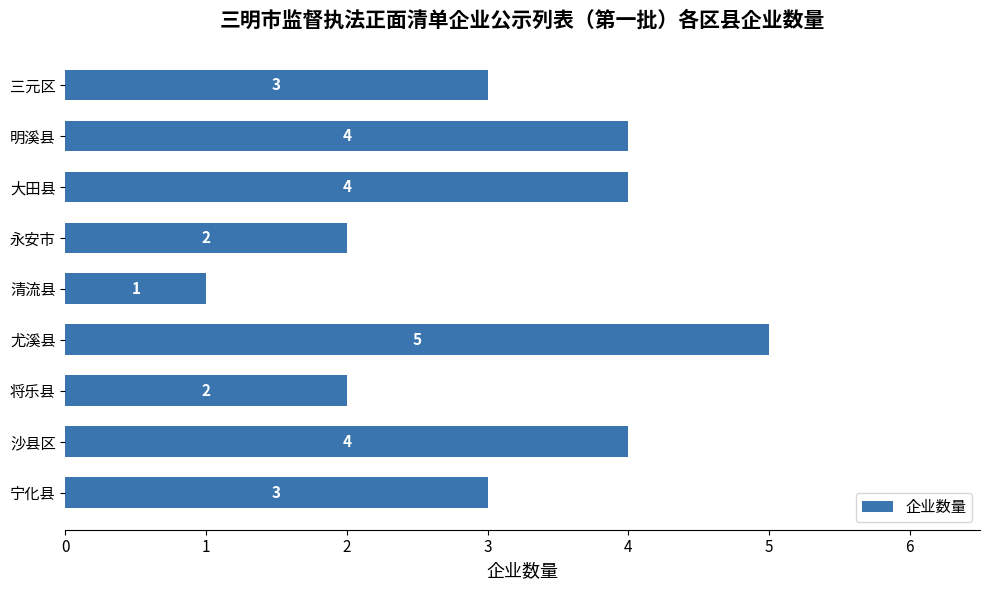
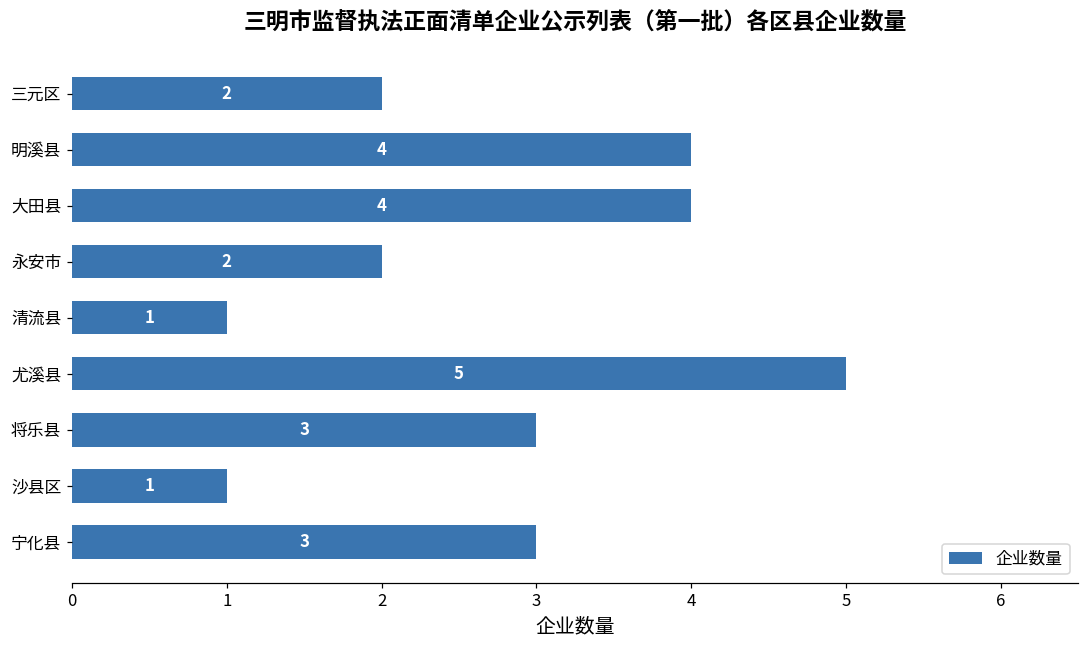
三元区: 3 -> 2
将乐县: 2 -> 3
沙县区: 4 -> 1
